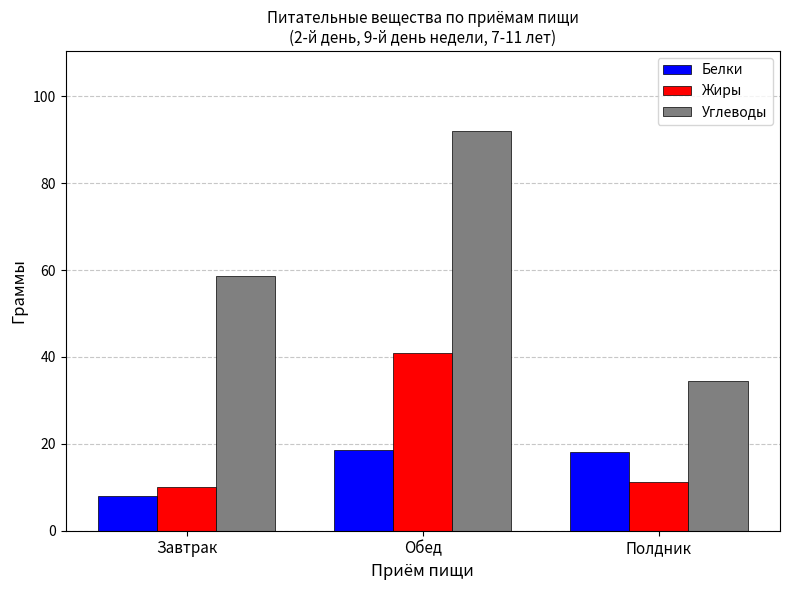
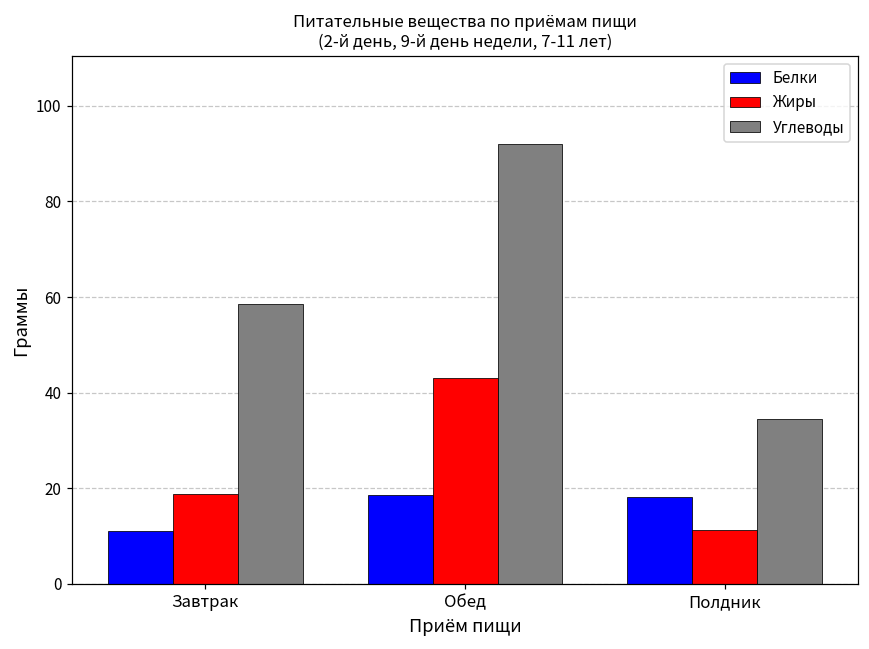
Белки, Завтрак: 8 -> 11
Жиры, Завтрак: 10 -> 19
Жиры, Обед: 41 -> 43
